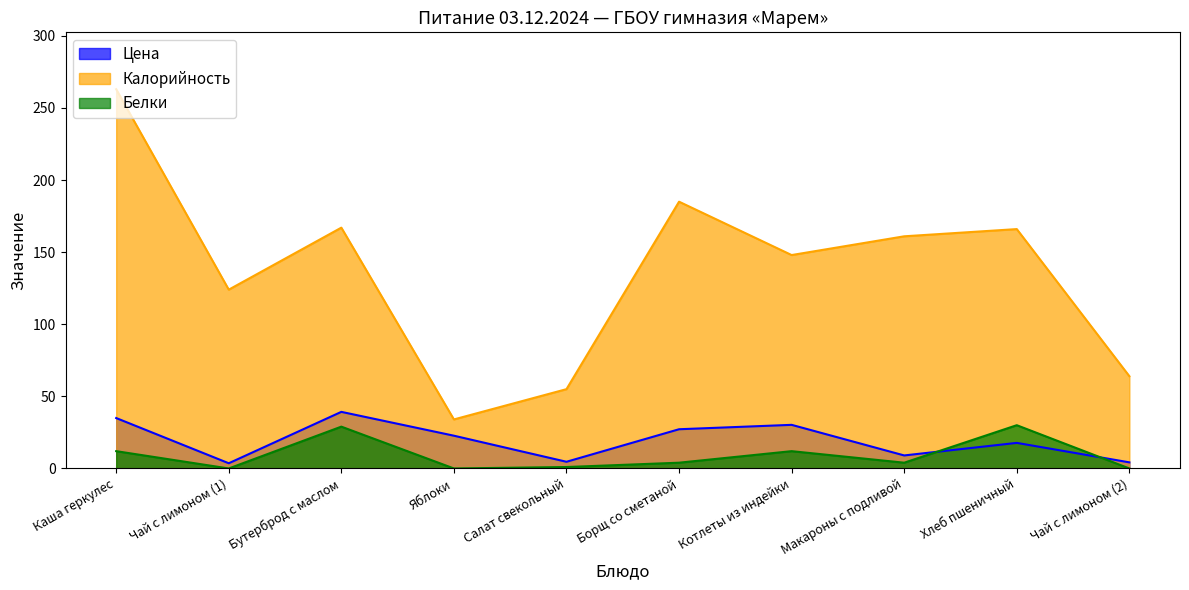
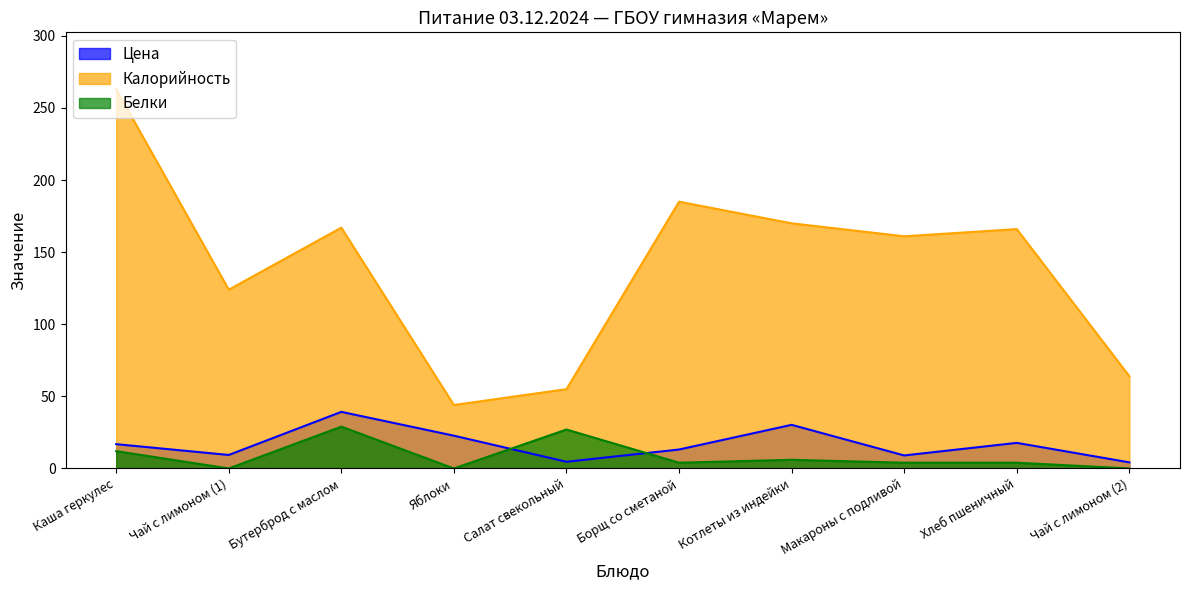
Цена, Каша геркулес: 35 -> 17
Цена, Чай с лимоном (1): 4 -> 9
Калорийность, Яблоки: 34 -> 44
Белки, Салат свекольный: 1 -> 27
Цена, Борщ со сметаной: 27 -> 13
Калорийность, Котлеты из индейки: 148 -> 170
Белки, Котлеты из индейки: 12 -> 6
Белки, Хлеб пшеничный: 30 -> 4
